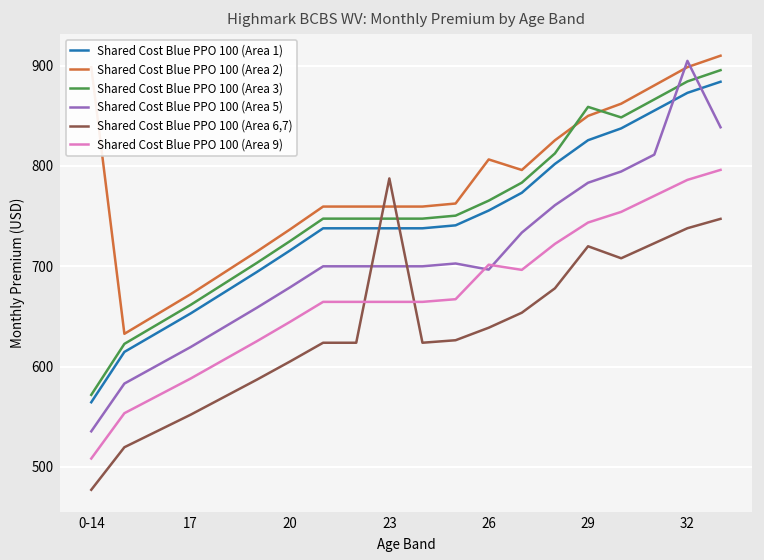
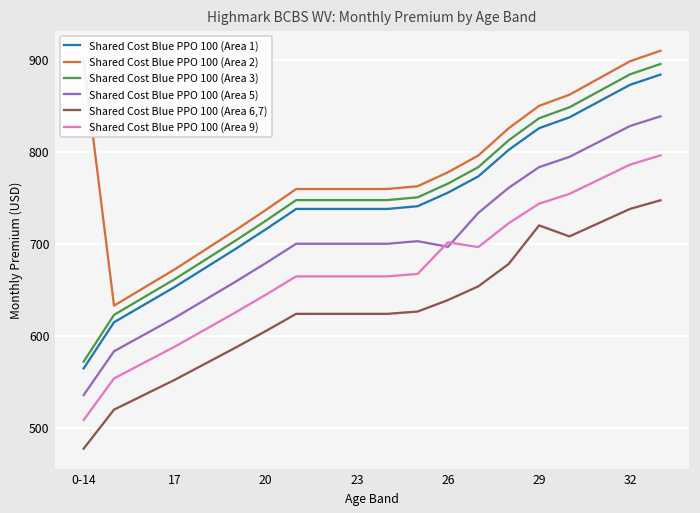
Shared Cost Blue PPO 100 (Area 6,7), 23: 790 -> 620
Shared Cost Blue PPO 100 (Area 2), 26: 810 -> 780
Shared Cost Blue PPO 100 (Area 3), 29: 860 -> 840
Shared Cost Blue PPO 100 (Area 5), 32: 900 -> 830
